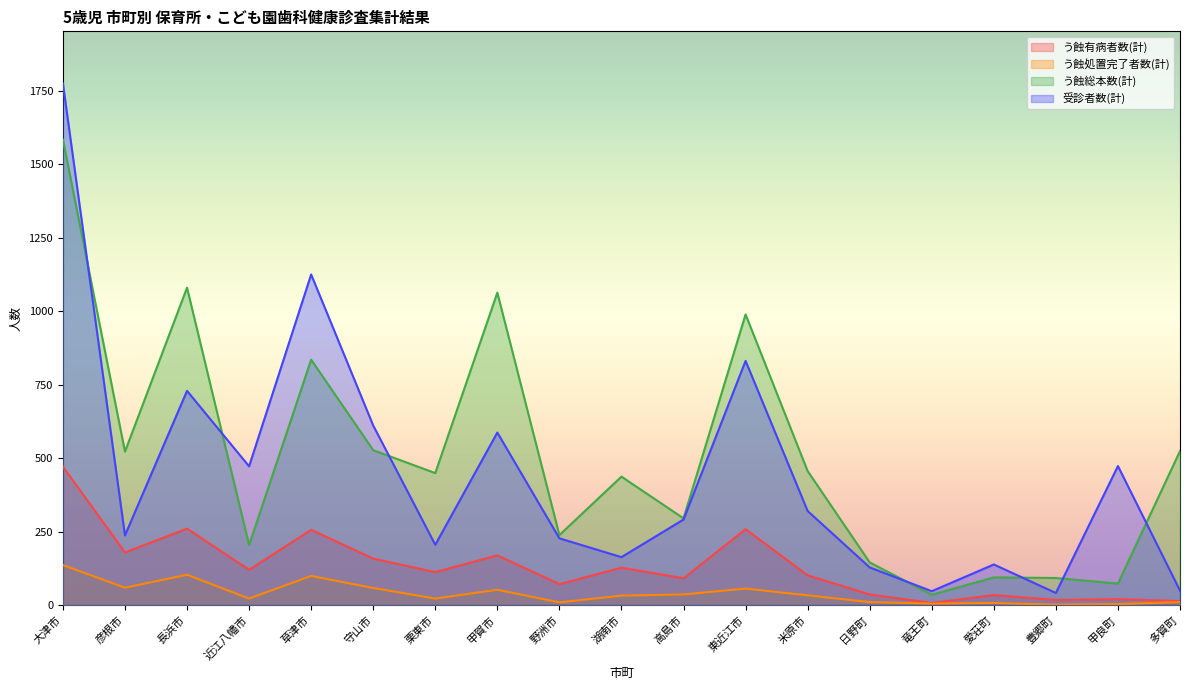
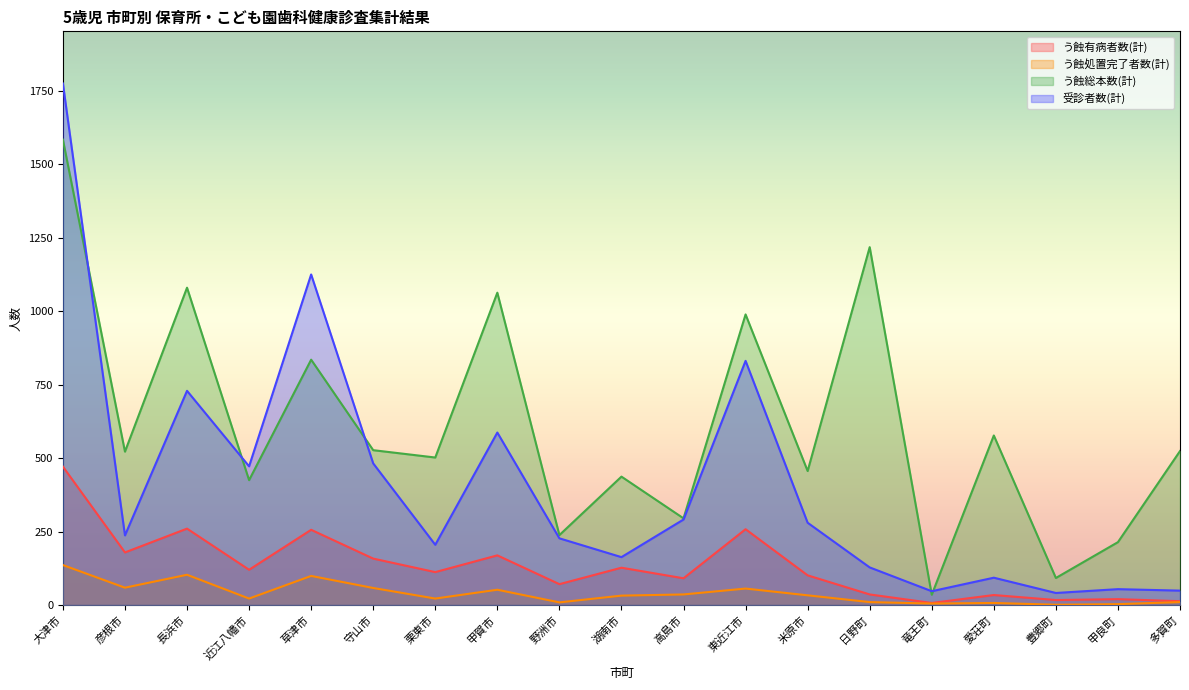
う蝕総本数(計), 近江八幡市: 200 -> 430
受診者数(計), 守山市: 610 -> 480
う蝕総本数(計), 栗東市: 450 -> 500
受診者数(計), 米原市: 320 -> 280
う蝕総本数(計), 日野町: 150 -> 1220
う蝕総本数(計), 愛荘町: 90 -> 580
受診者数(計), 愛荘町: 140 -> 90
う蝕総本数(計), 甲良町: 70 -> 210
受診者数(計), 甲良町: 470 -> 50
